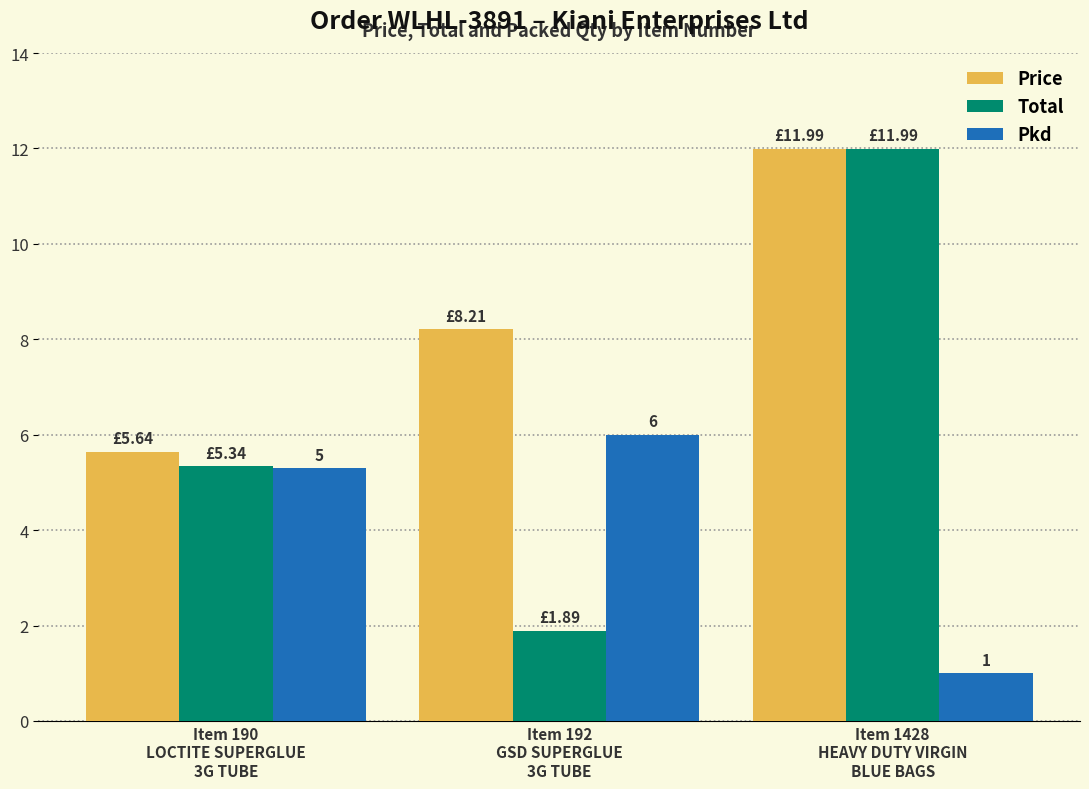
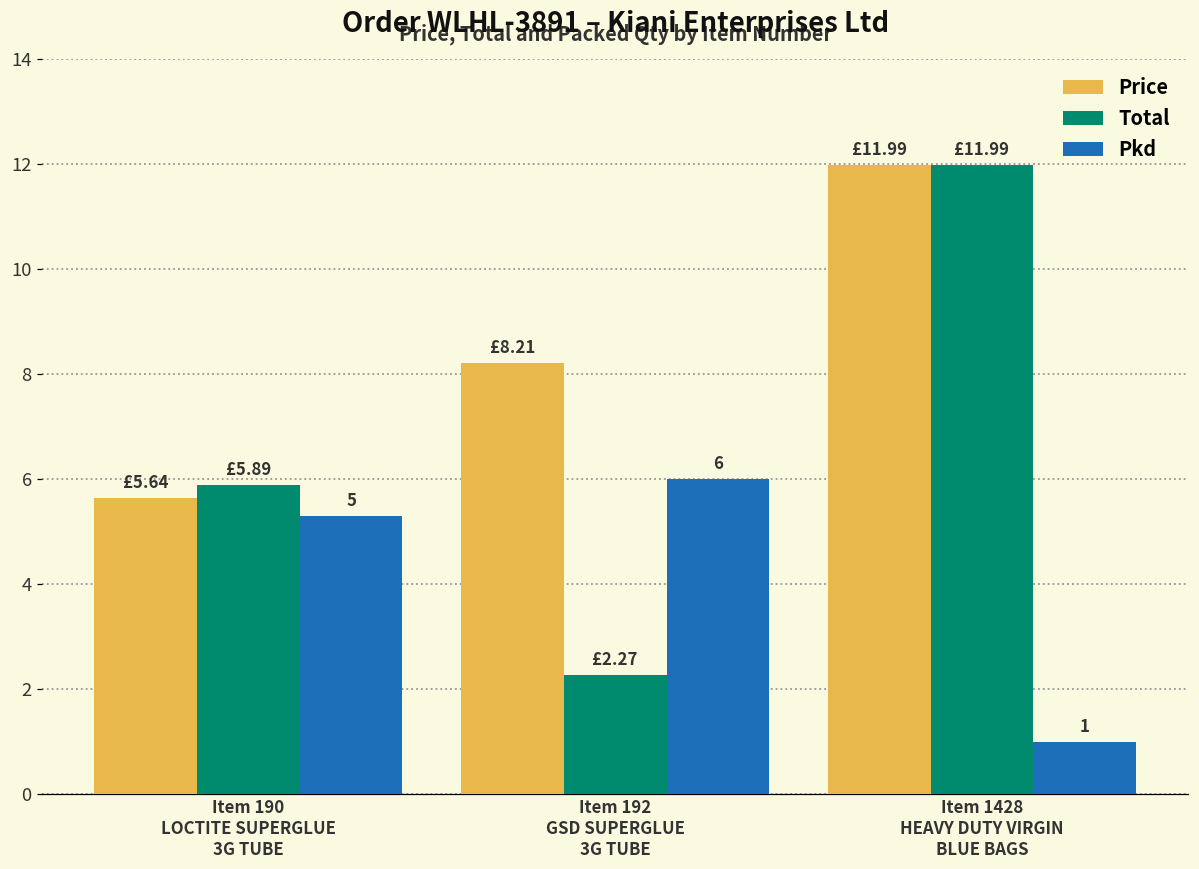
Total, Item 190 LOCTITE SUPERGLUE 3G TUBE: £5.34 -> £5.89
Total, Item 192 GSD SUPERGLUE 3G TUBE: £1.89 -> £2.27
